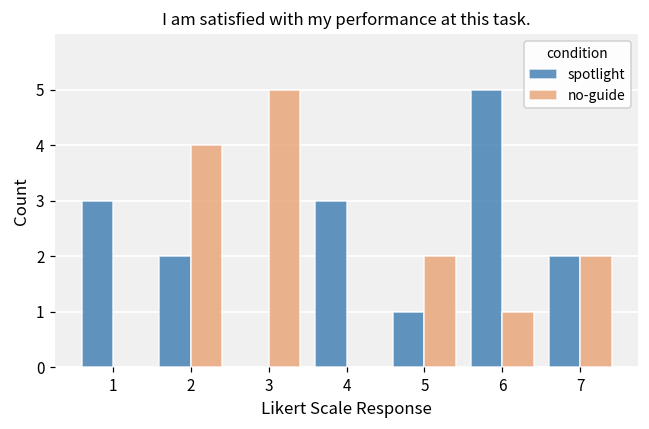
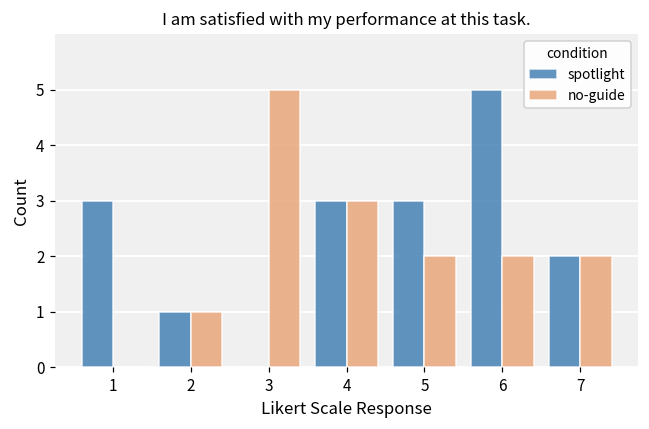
spotlight, 2: 2 -> 1
no-guide, 2: 4 -> 1
no-guide, 4: 0 -> 3
spotlight, 5: 1 -> 3
no-guide, 6: 1 -> 2
